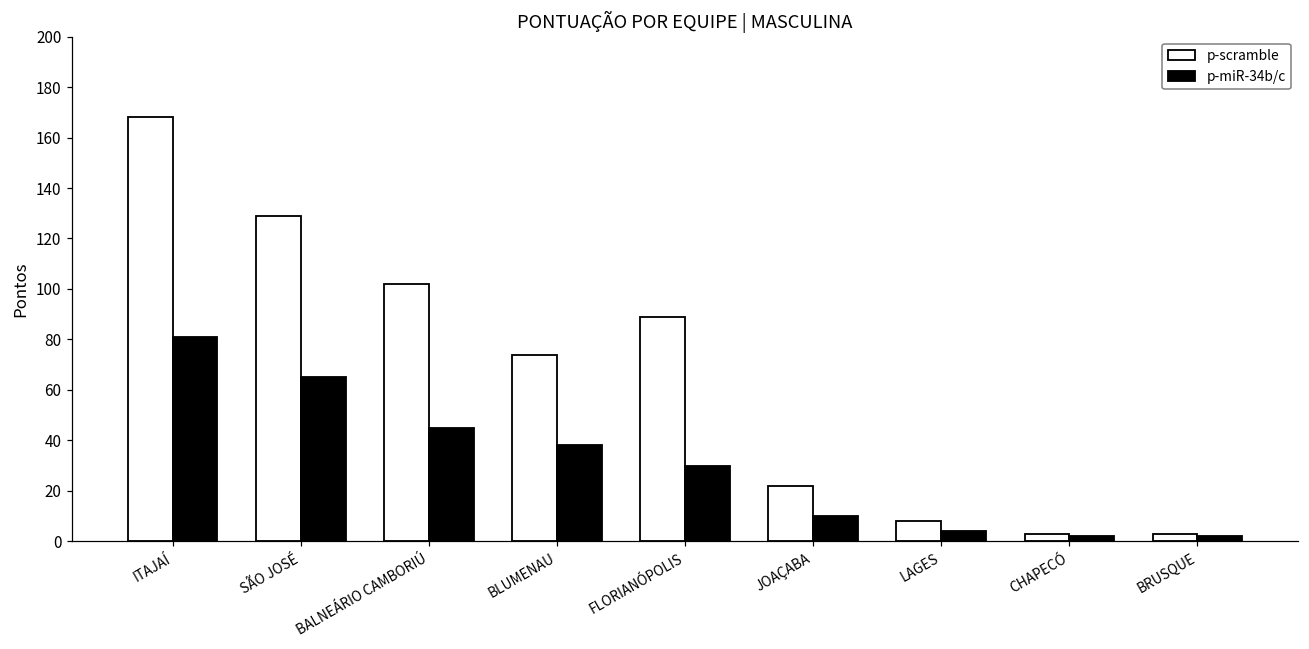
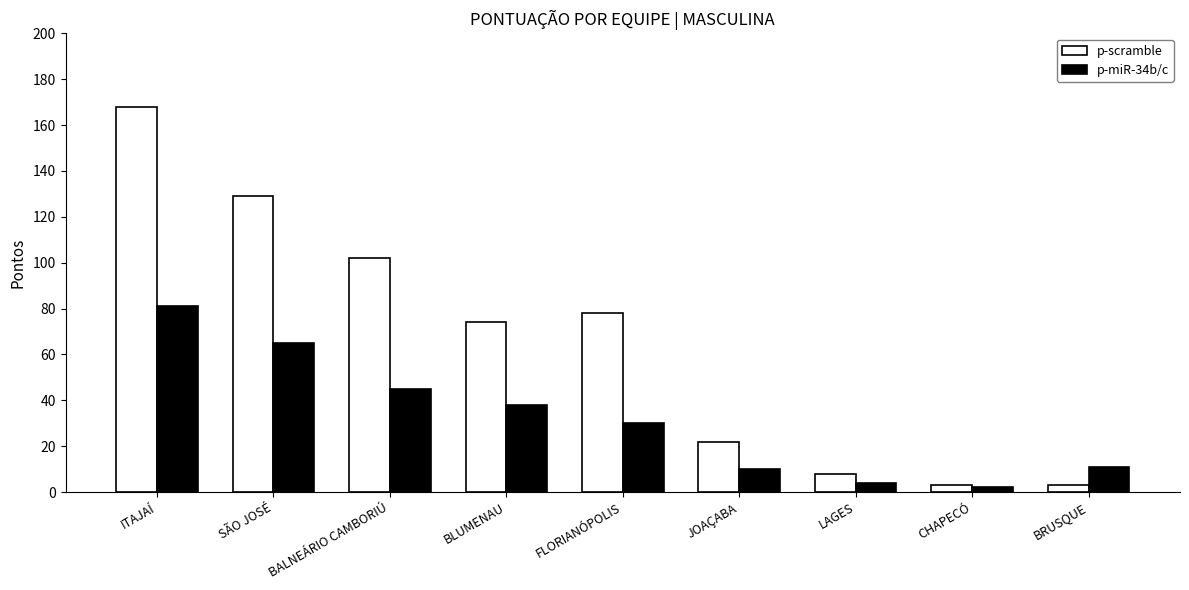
p-scramble, FLORIANÓPOLIS: 89 -> 78
p-miR-34b/c, BRUSQUE: 2 -> 11
